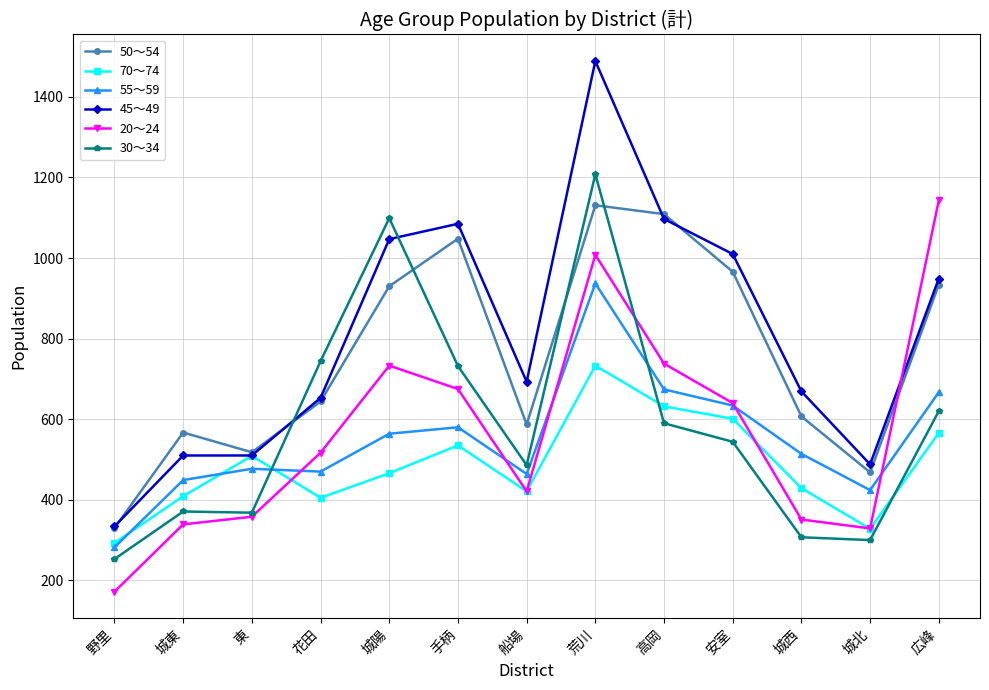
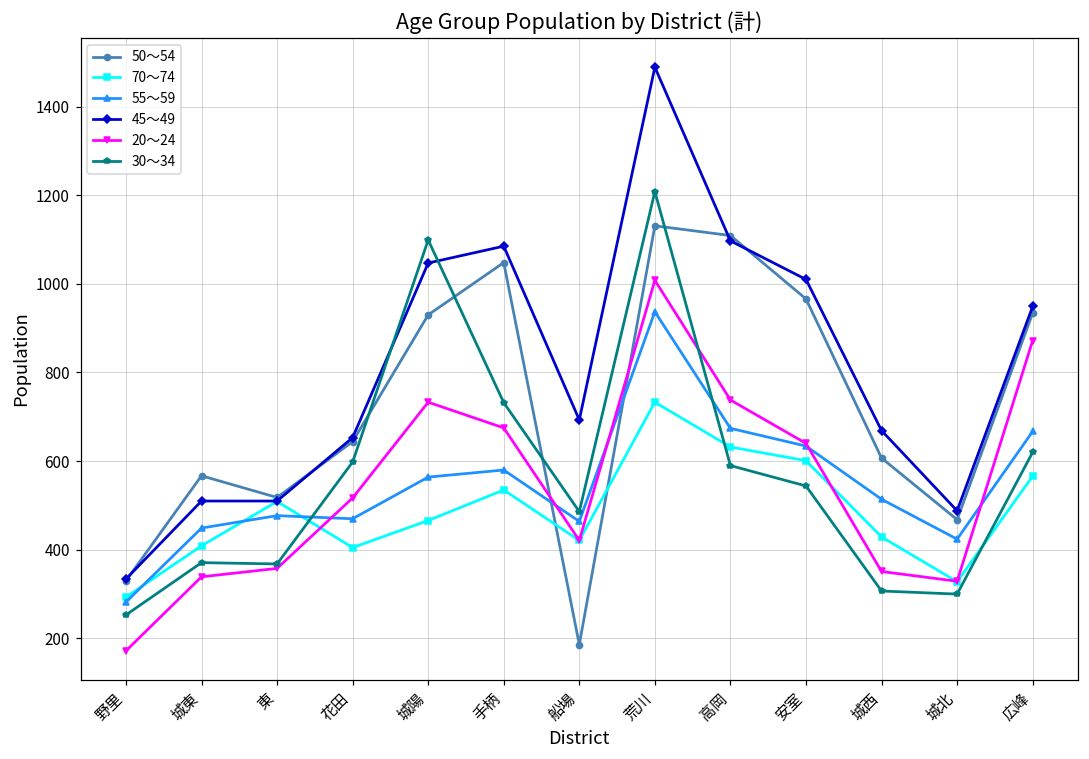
30～34, 花田: 740 -> 600
50～54, 船場: 590 -> 190
20～24, 広峰: 1140 -> 870
